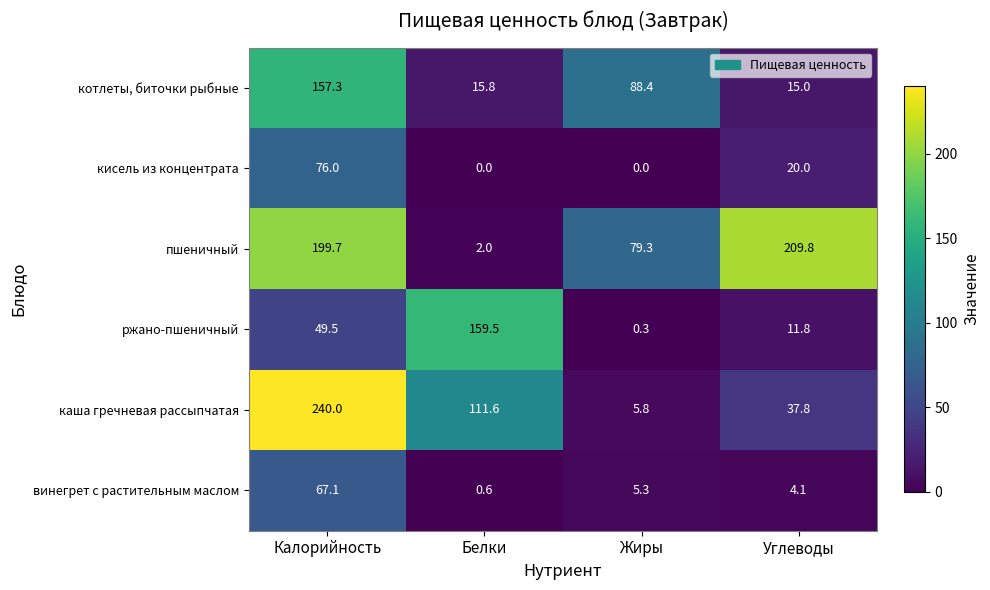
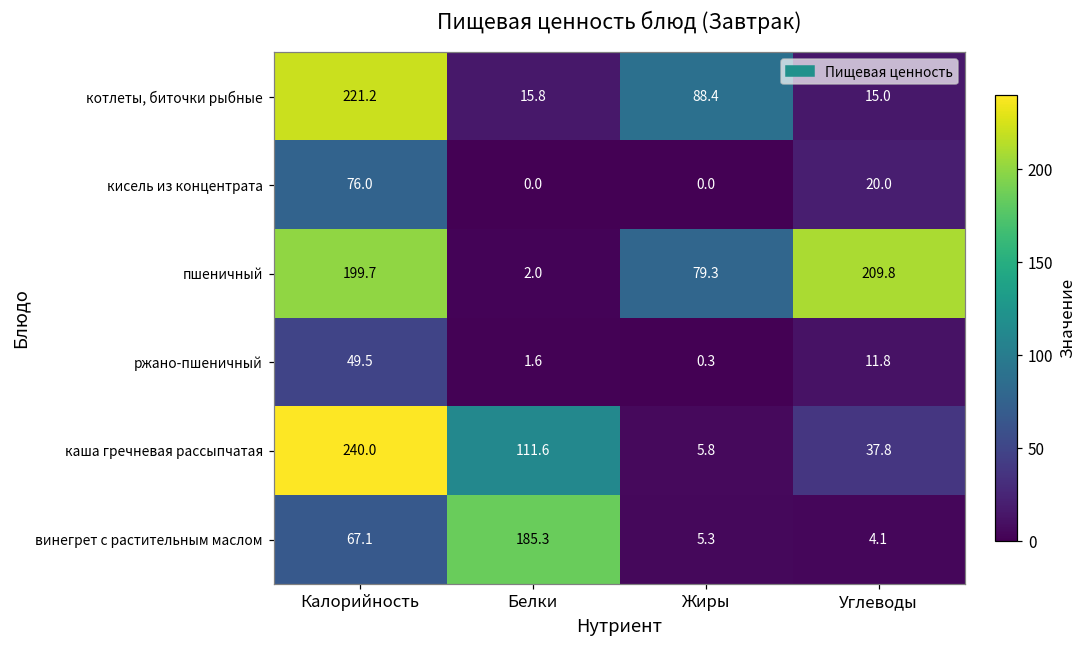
котлеты, биточки рыбные, Калорийность: 157.3 -> 221.2
ржано-пшеничный, Белки: 159.5 -> 1.6
винегрет с растительным маслом, Белки: 0.6 -> 185.3
